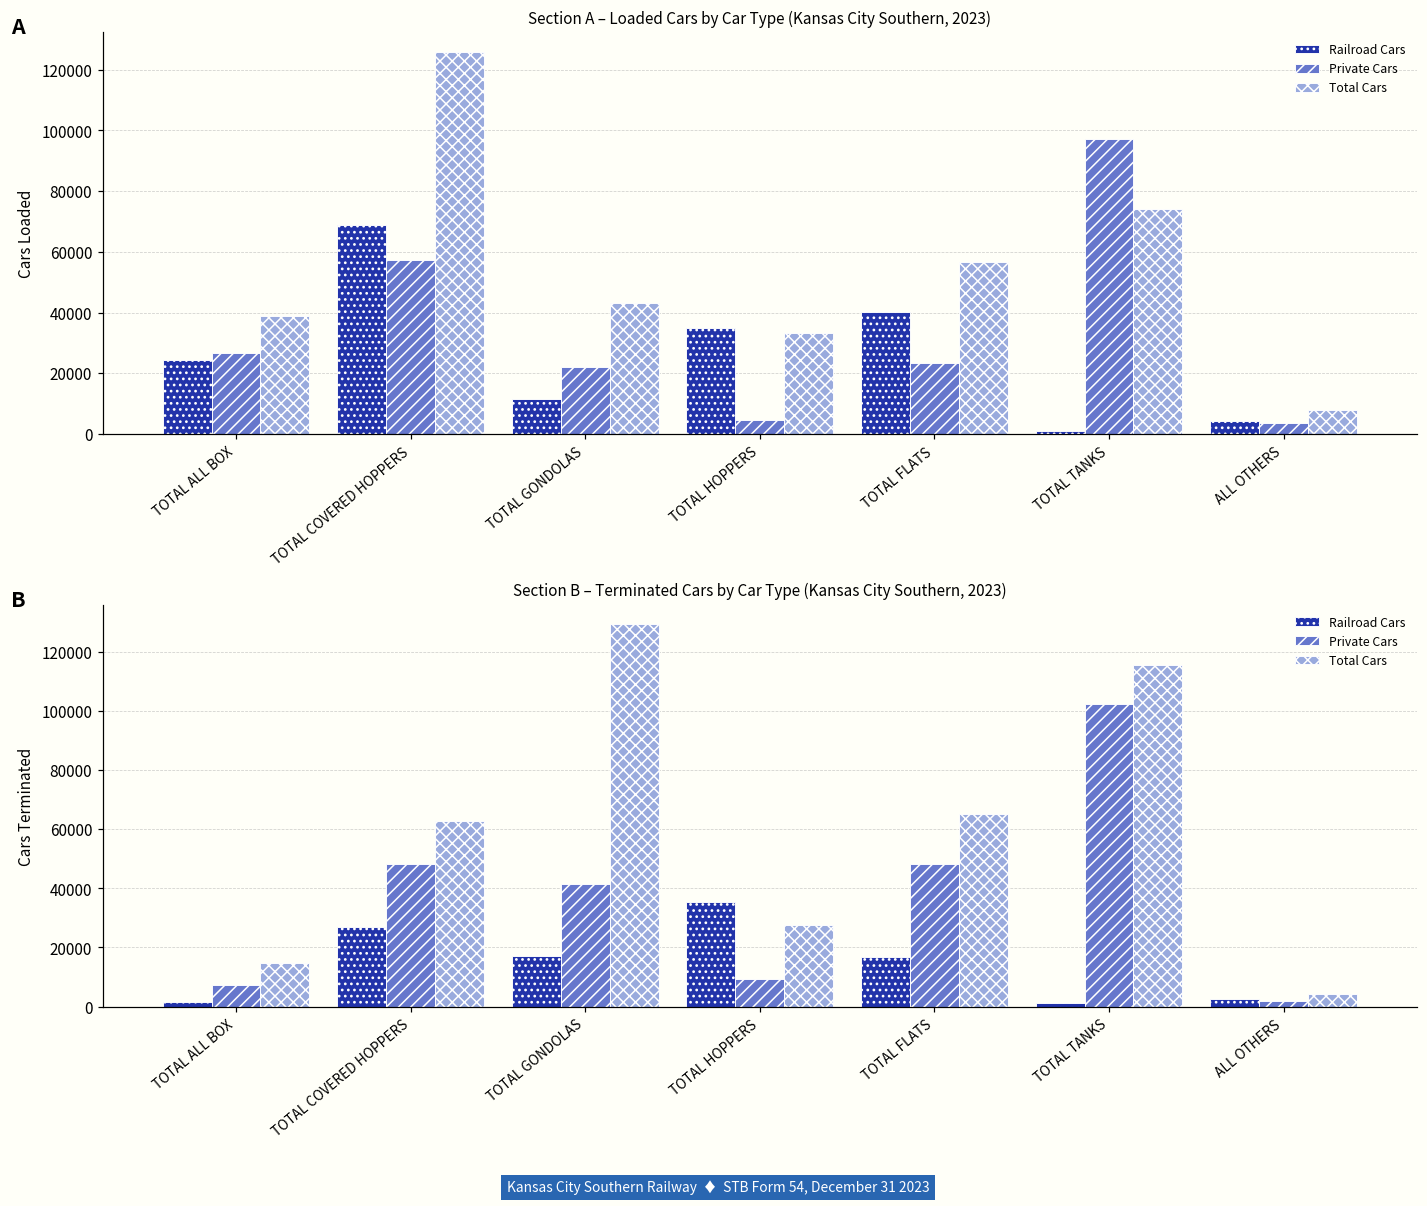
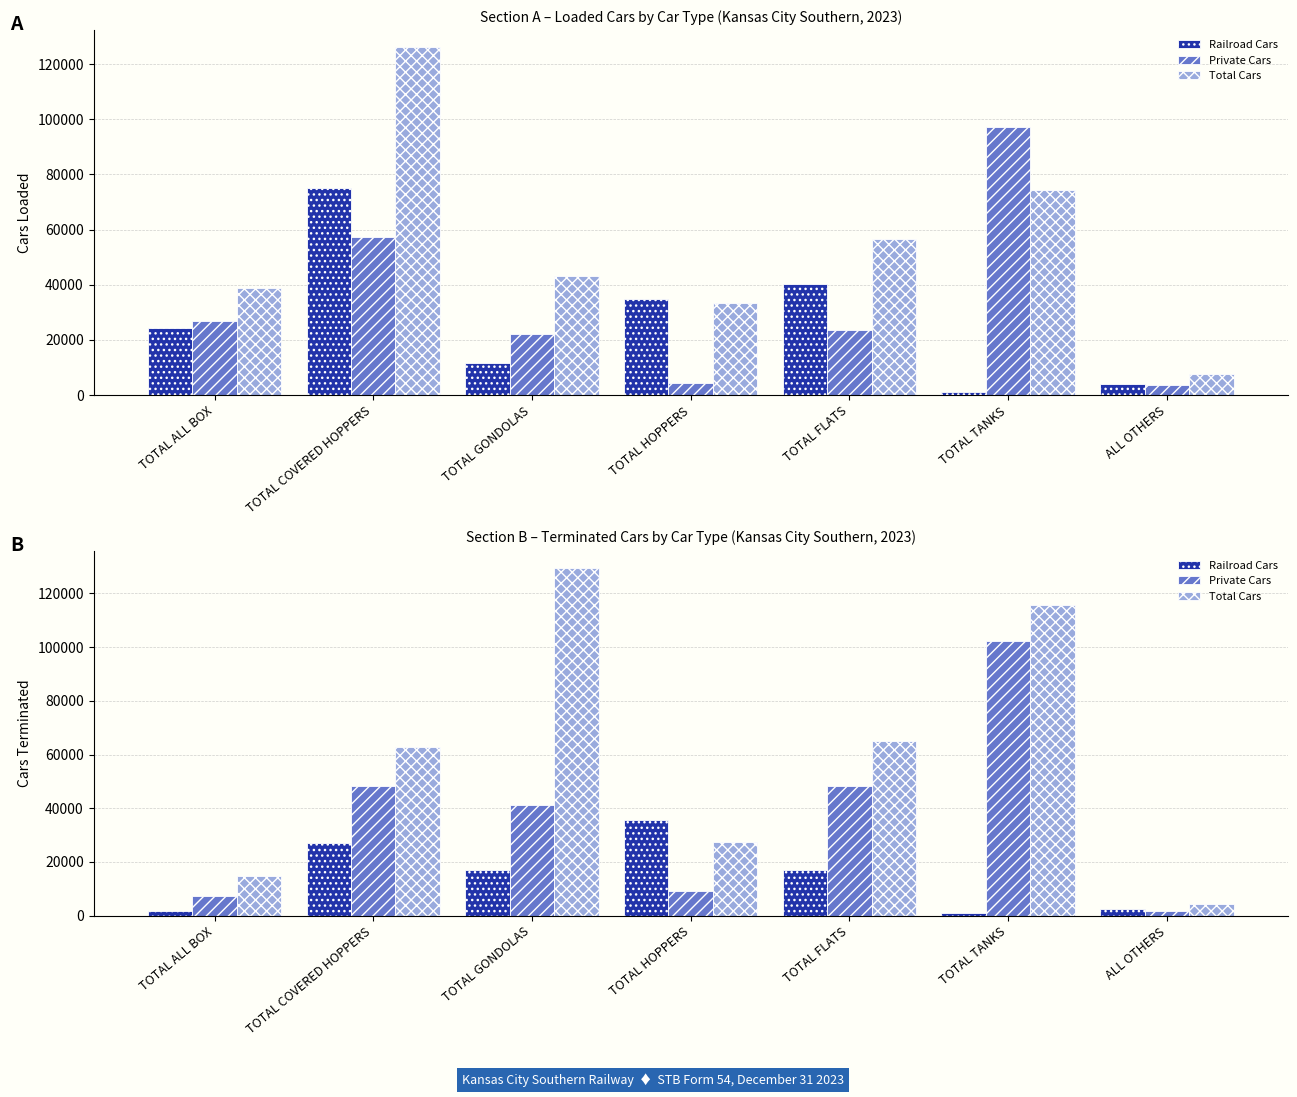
Section A – Loaded Cars by Car Type (Kansas City Southern, 2023), Railroad Cars, TOTAL COVERED HOPPERS: 69000 -> 75000
